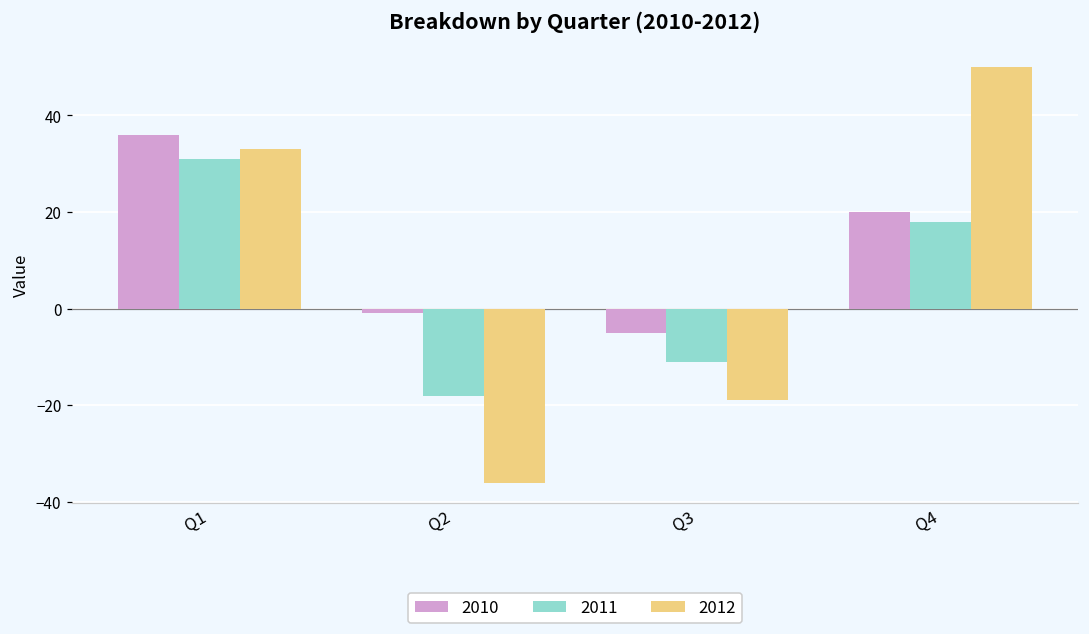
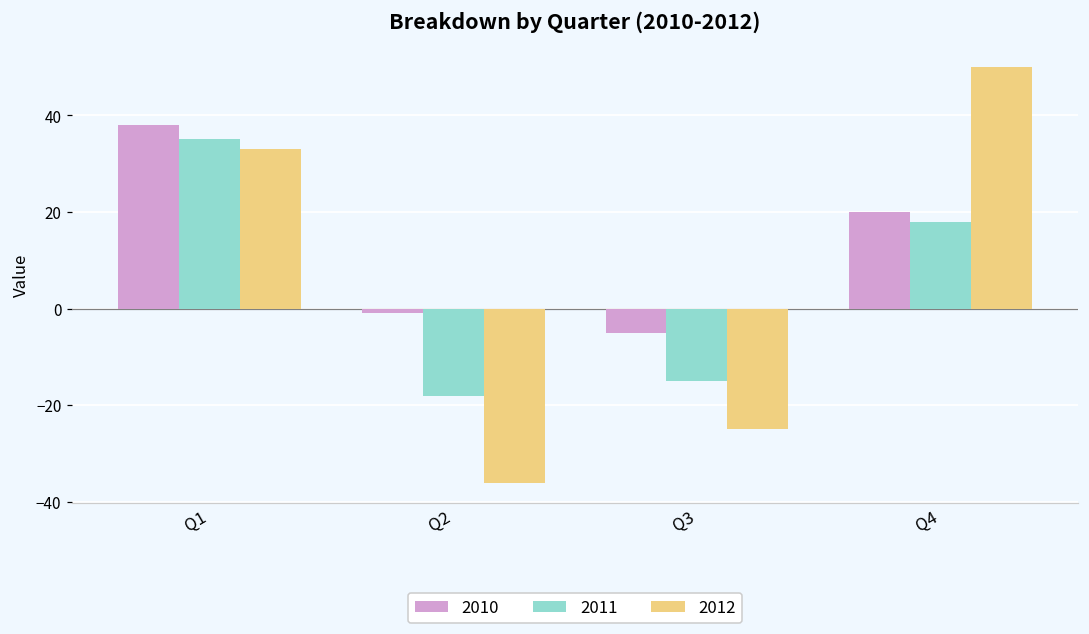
2010, Q1: 36 -> 38
2011, Q1: 31 -> 35
2011, Q3: -11 -> -15
2012, Q3: -19 -> -25
